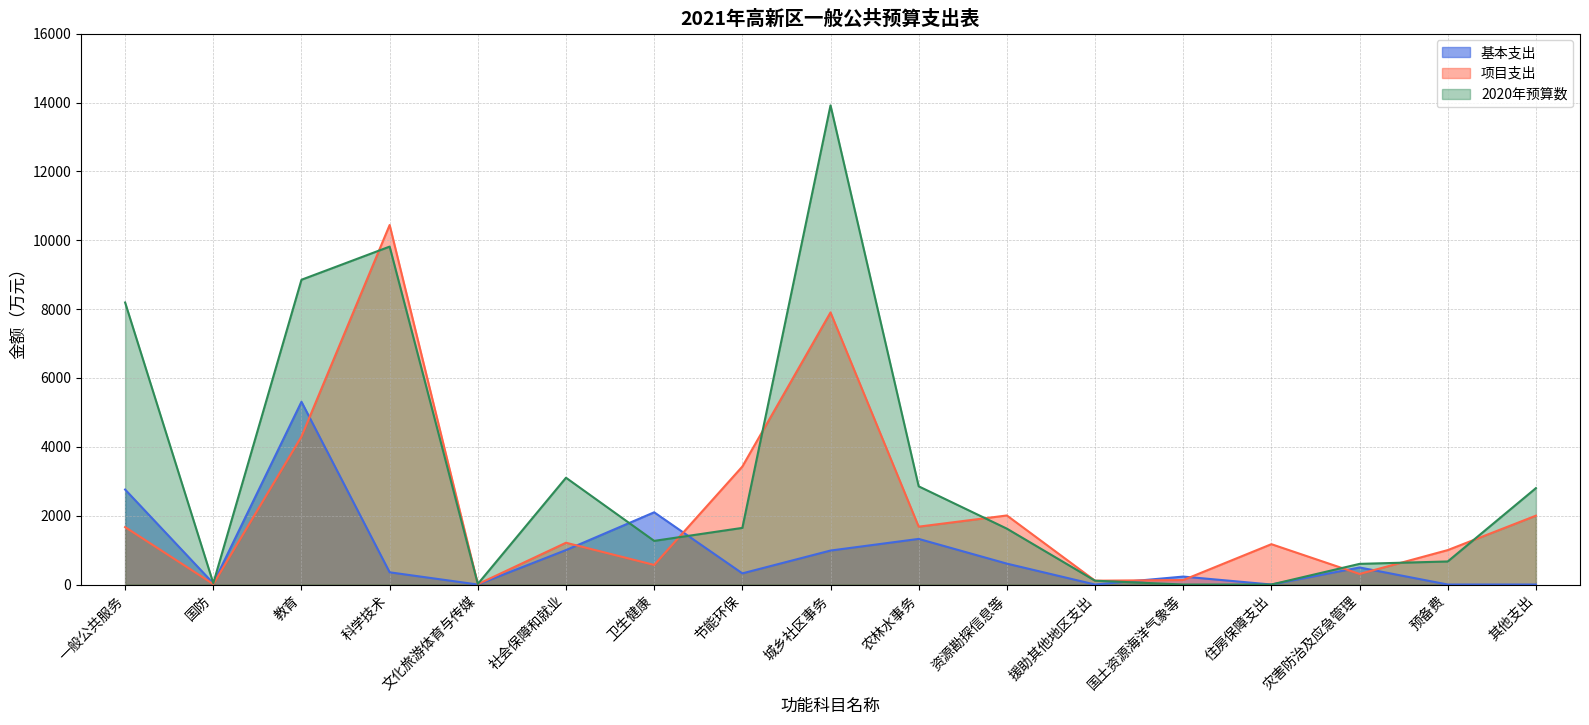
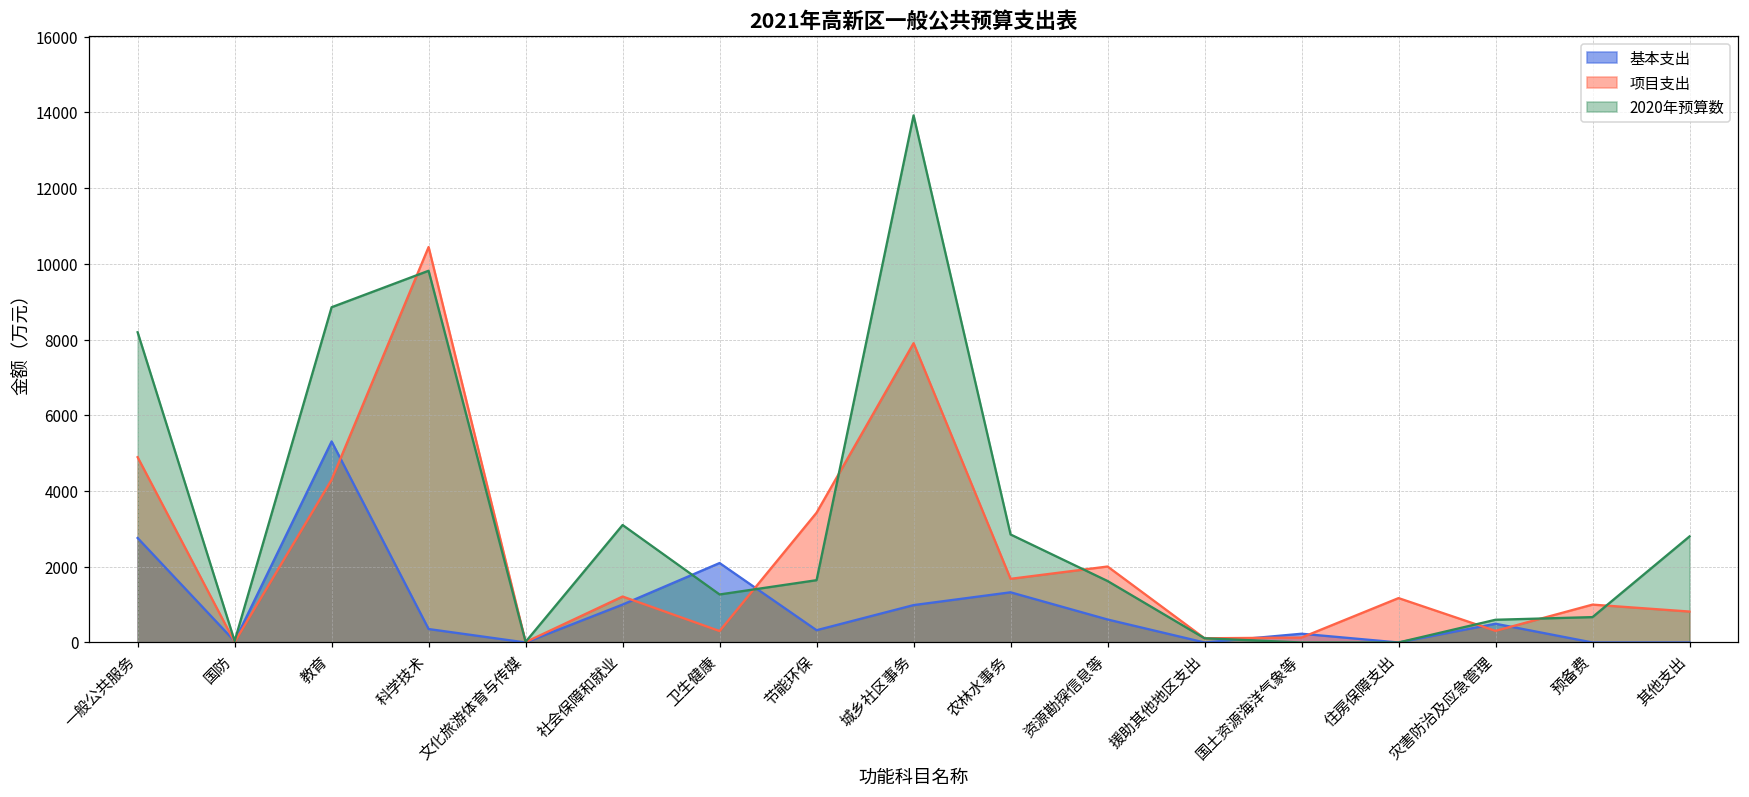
项目支出, 一般公共服务: 1700 -> 4900
项目支出, 卫生健康: 600 -> 300
项目支出, 其他支出: 2000 -> 800
